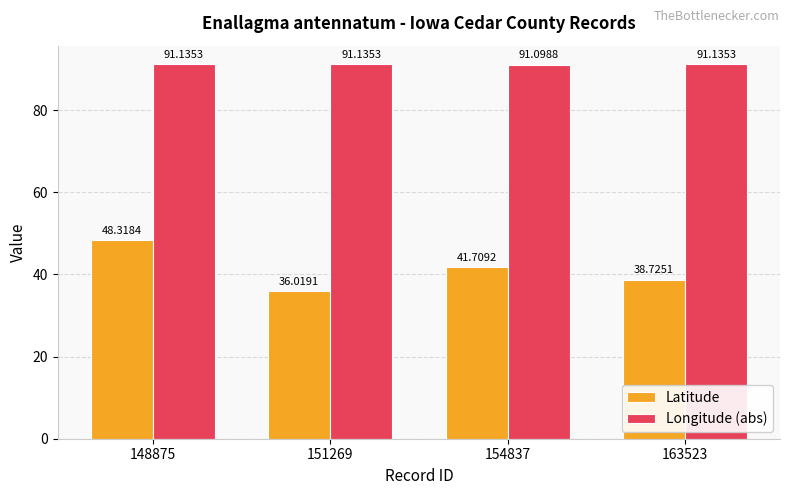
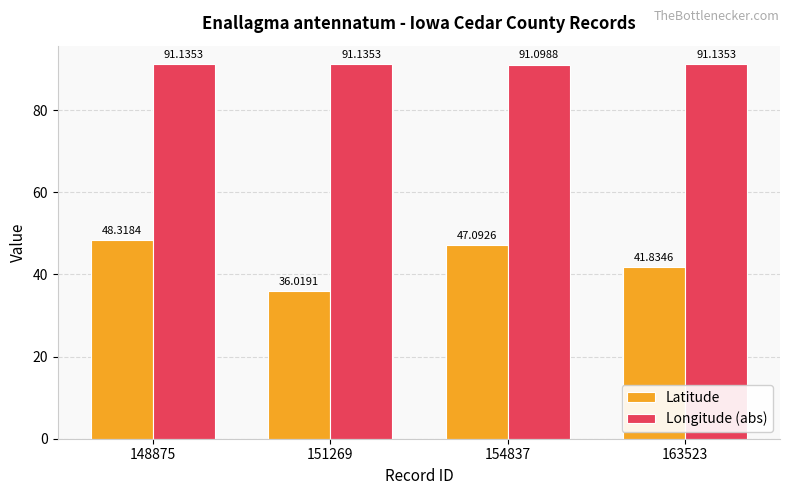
Latitude, 154837: 41.7092 -> 47.0926
Latitude, 163523: 38.7251 -> 41.8346
